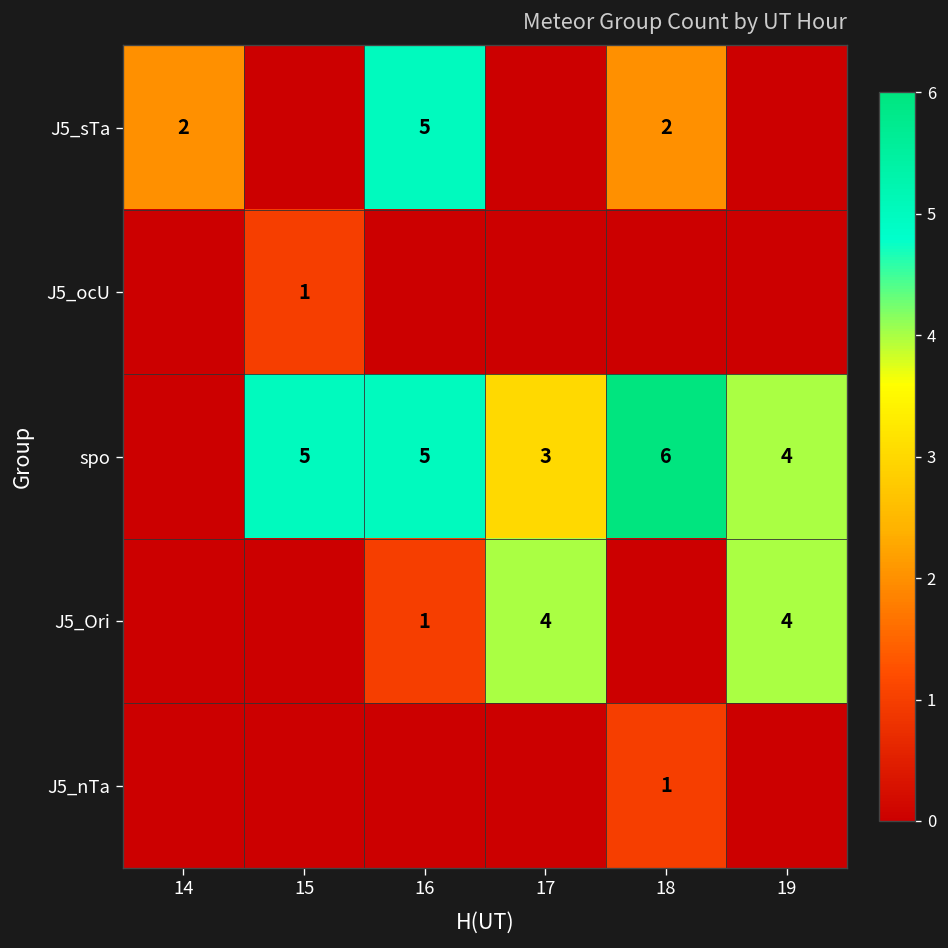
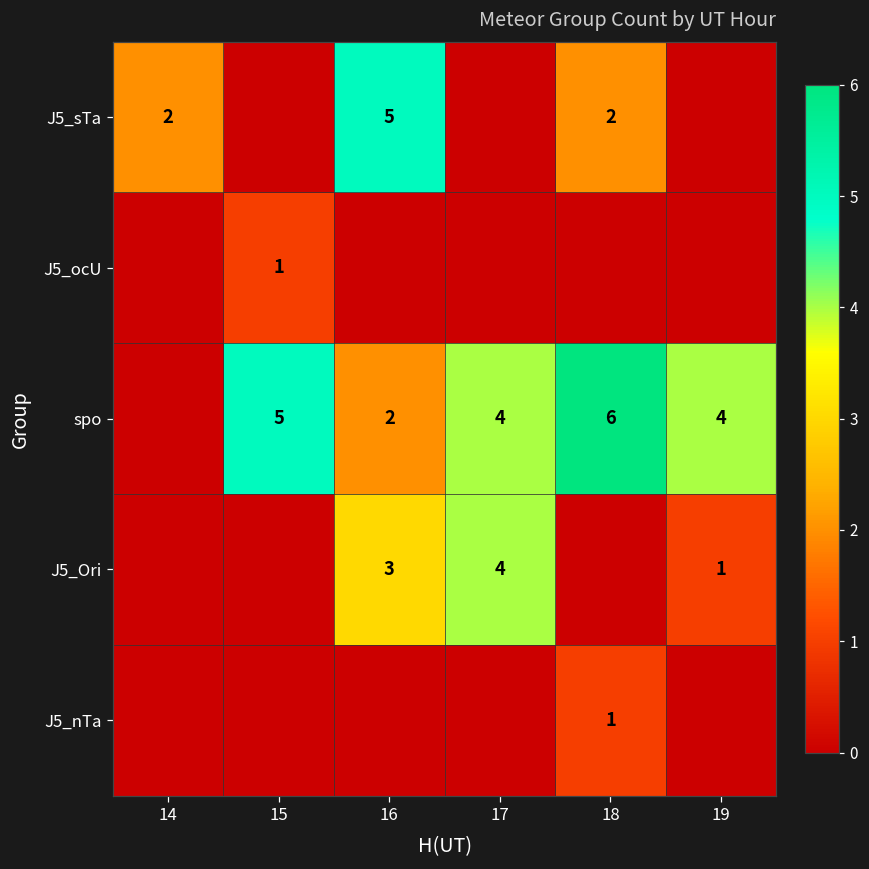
spo, 16: 5 -> 2
spo, 17: 3 -> 4
J5_Ori, 16: 1 -> 3
J5_Ori, 19: 4 -> 1
